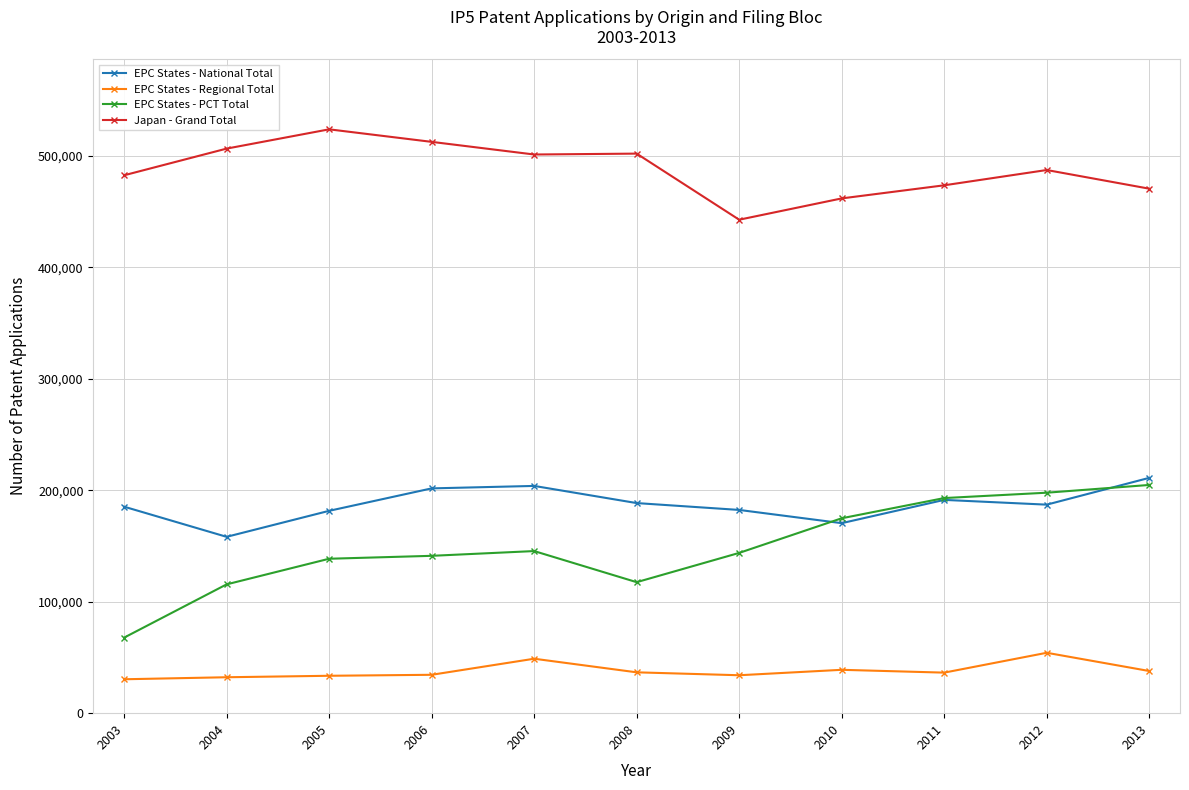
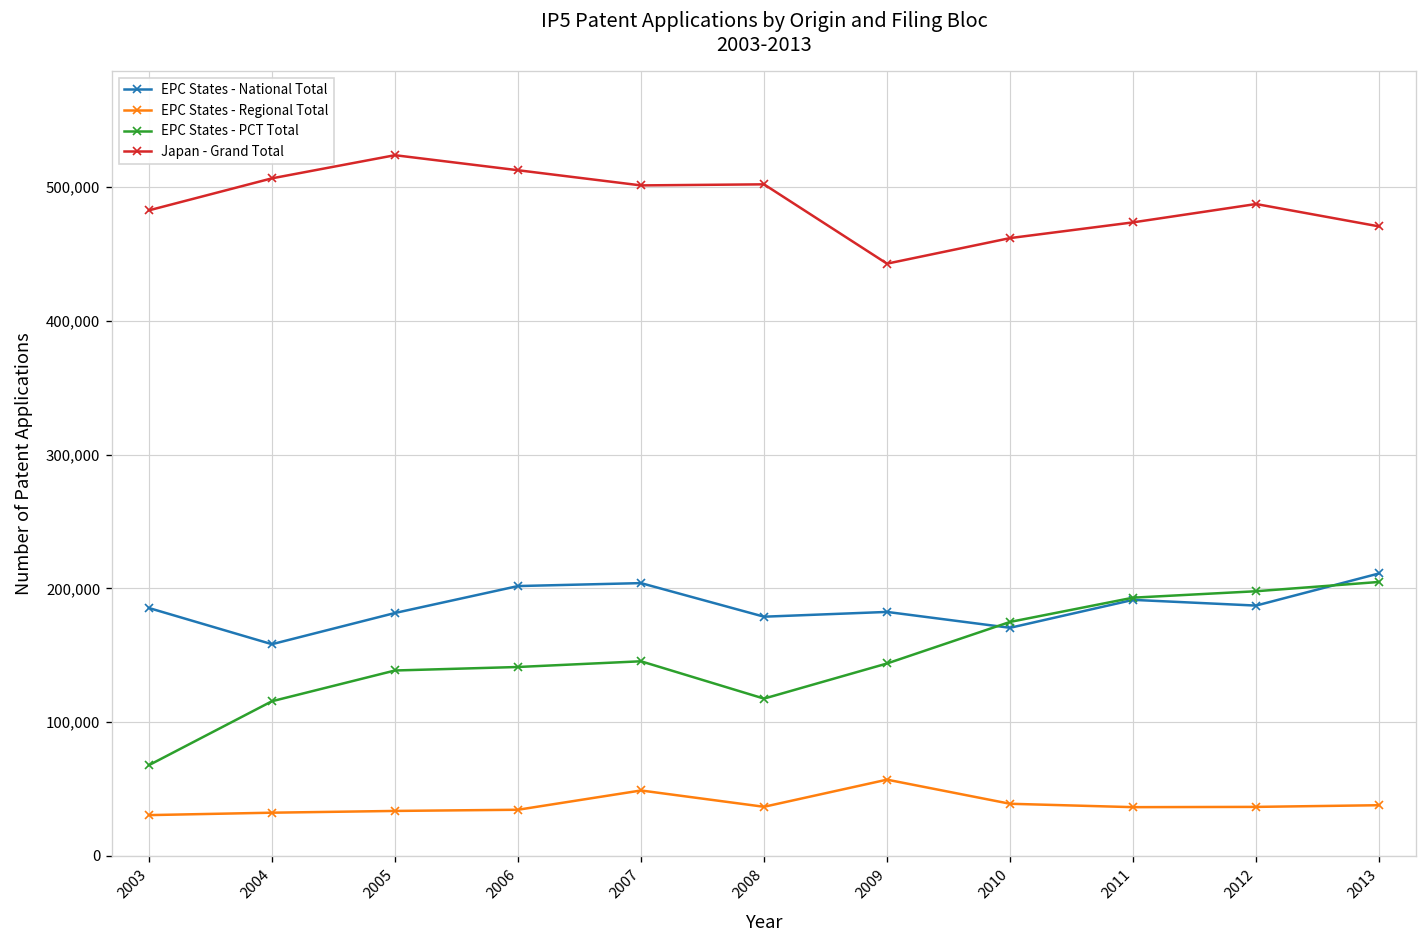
EPC States - National Total, 2008: 189,000 -> 179,000
EPC States - Regional Total, 2009: 34,000 -> 57,000
EPC States - Regional Total, 2012: 54,000 -> 37,000
